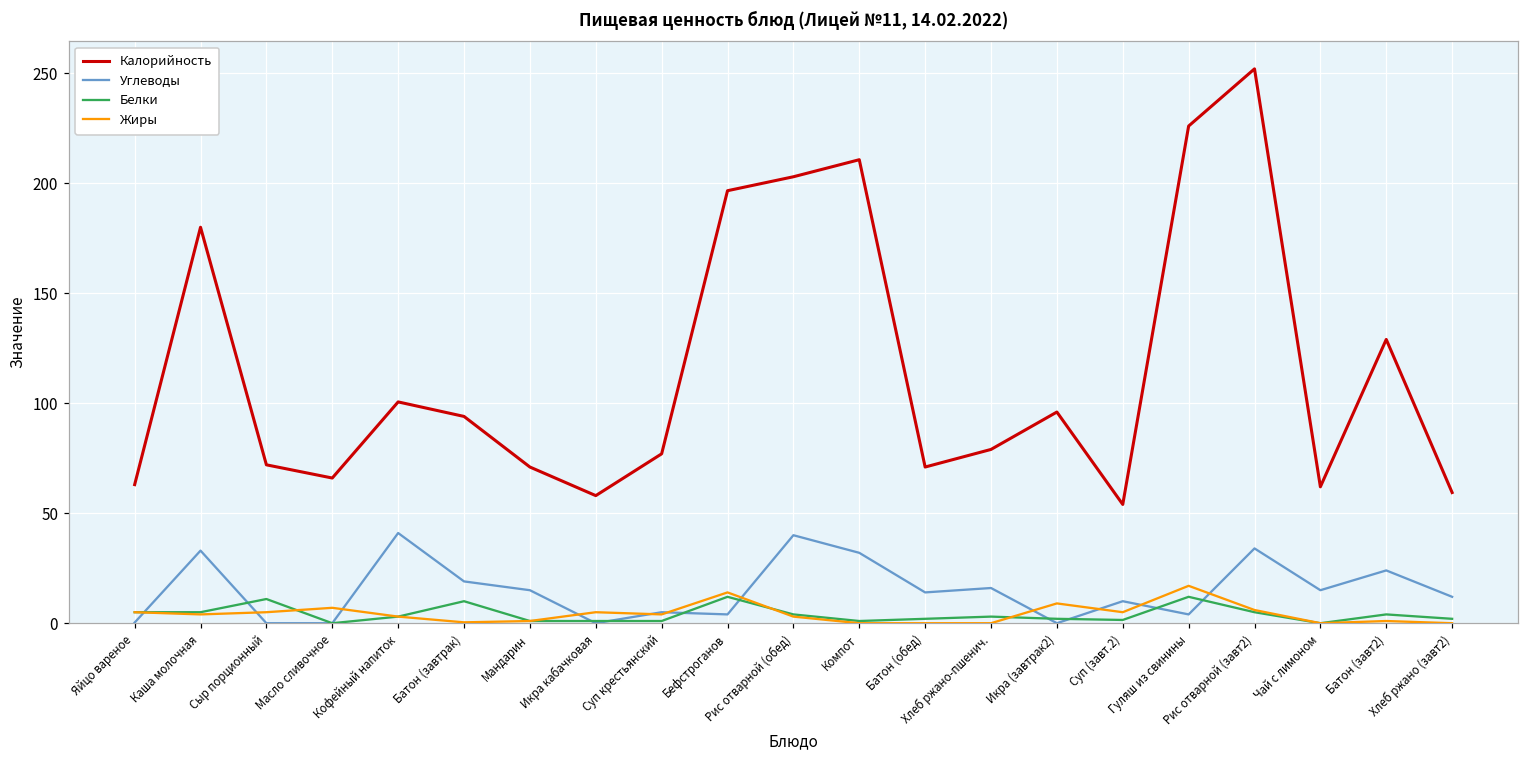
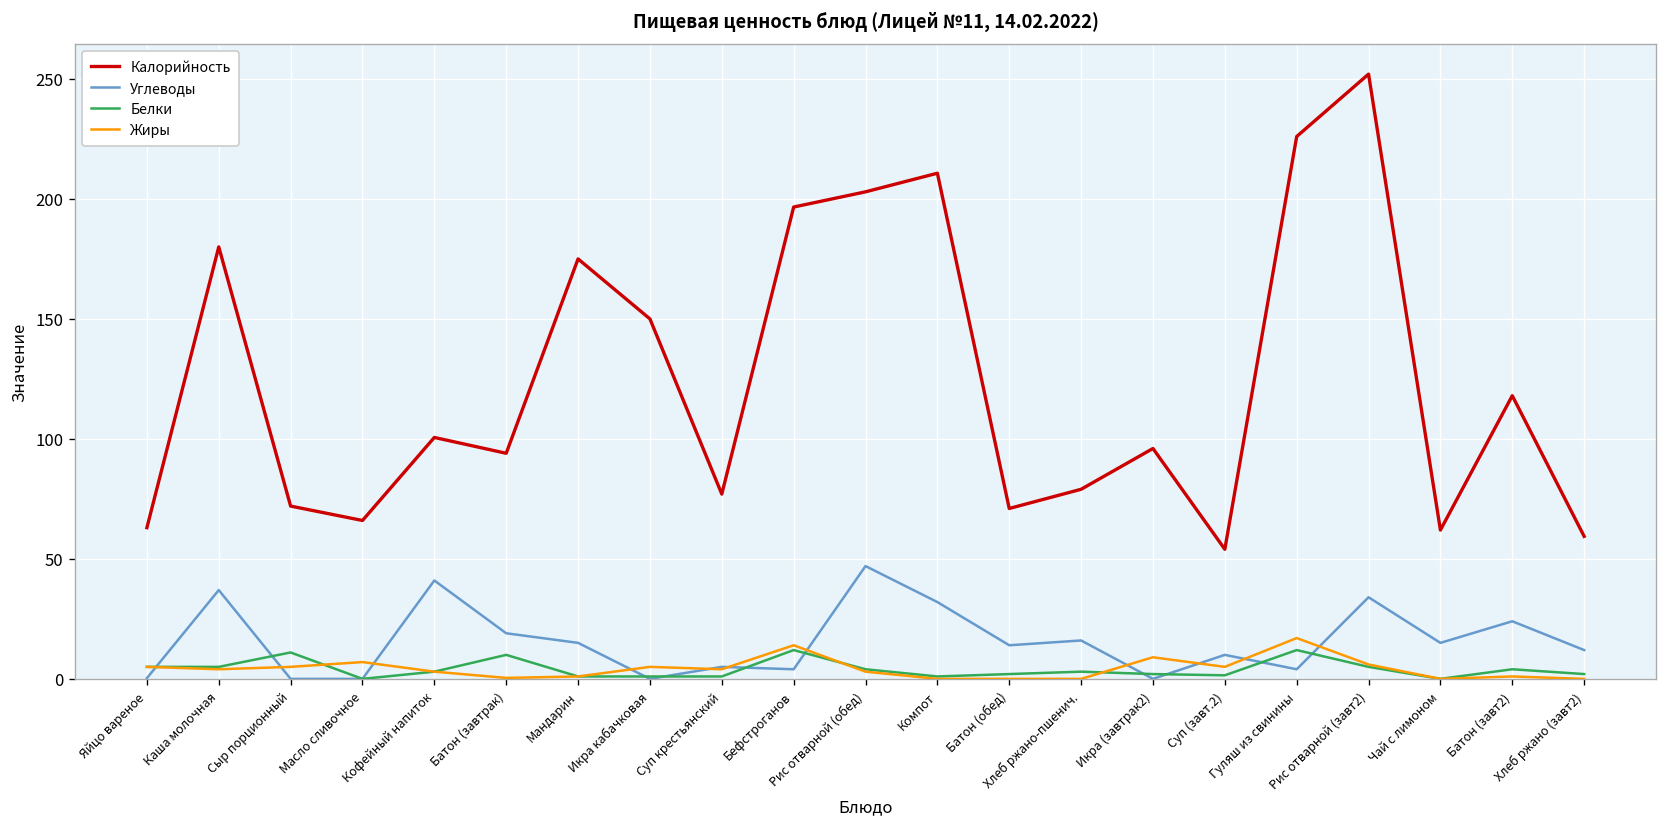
Углеводы, Каша молочная: 33 -> 37
Калорийность, Мандарин: 71 -> 175
Калорийность, Икра кабачковая: 58 -> 150
Углеводы, Рис отварной (обед): 40 -> 47
Калорийность, Батон (завт2): 129 -> 118
